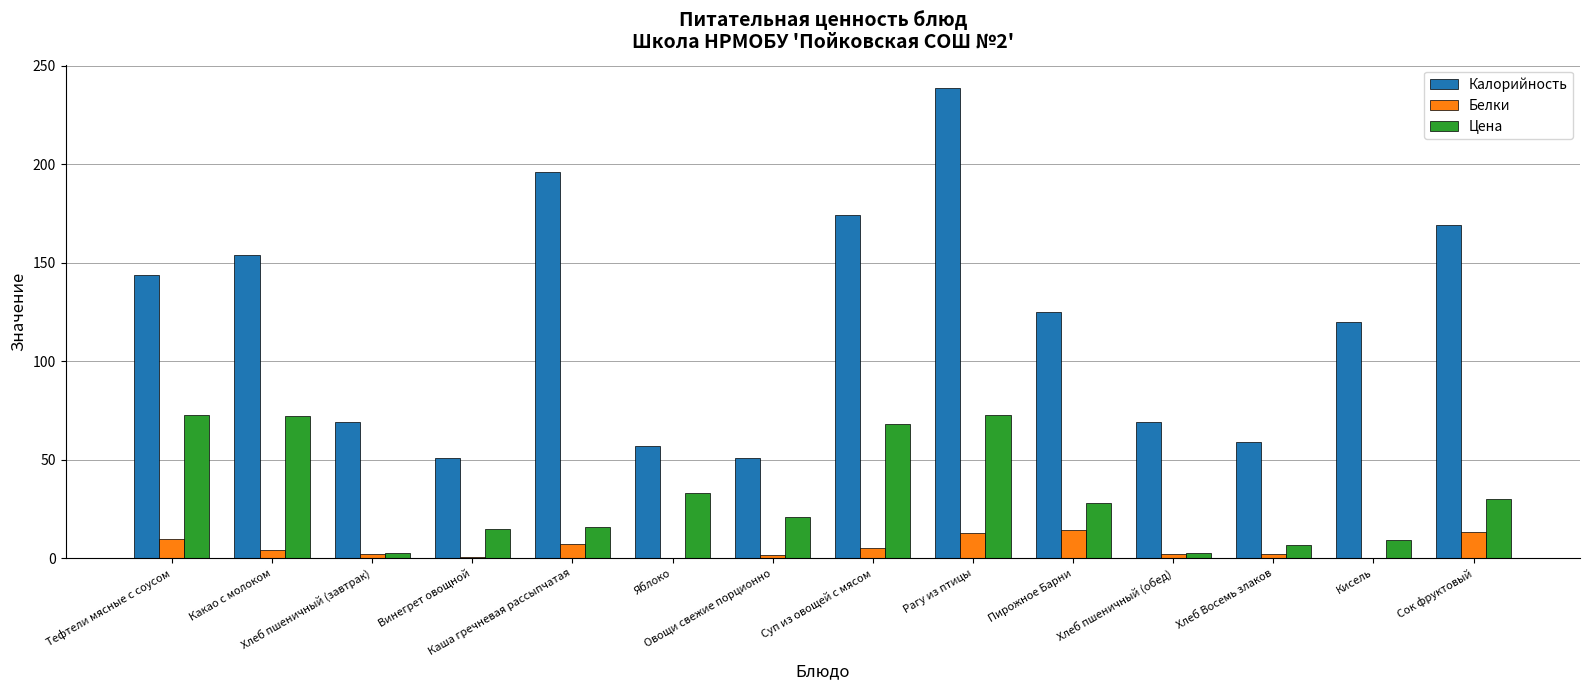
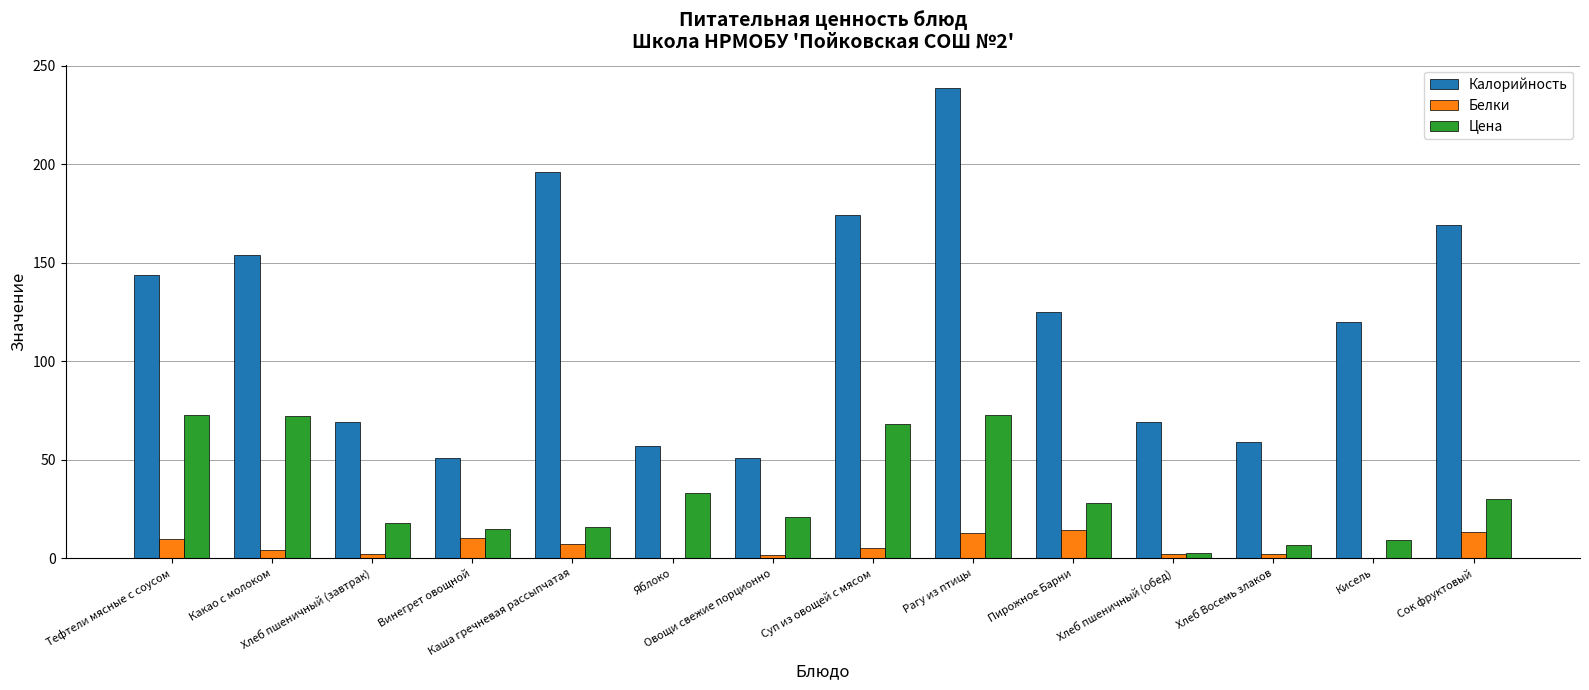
Цена, Хлеб пшеничный (завтрак): 3 -> 18
Белки, Винегрет овощной: 1 -> 10
